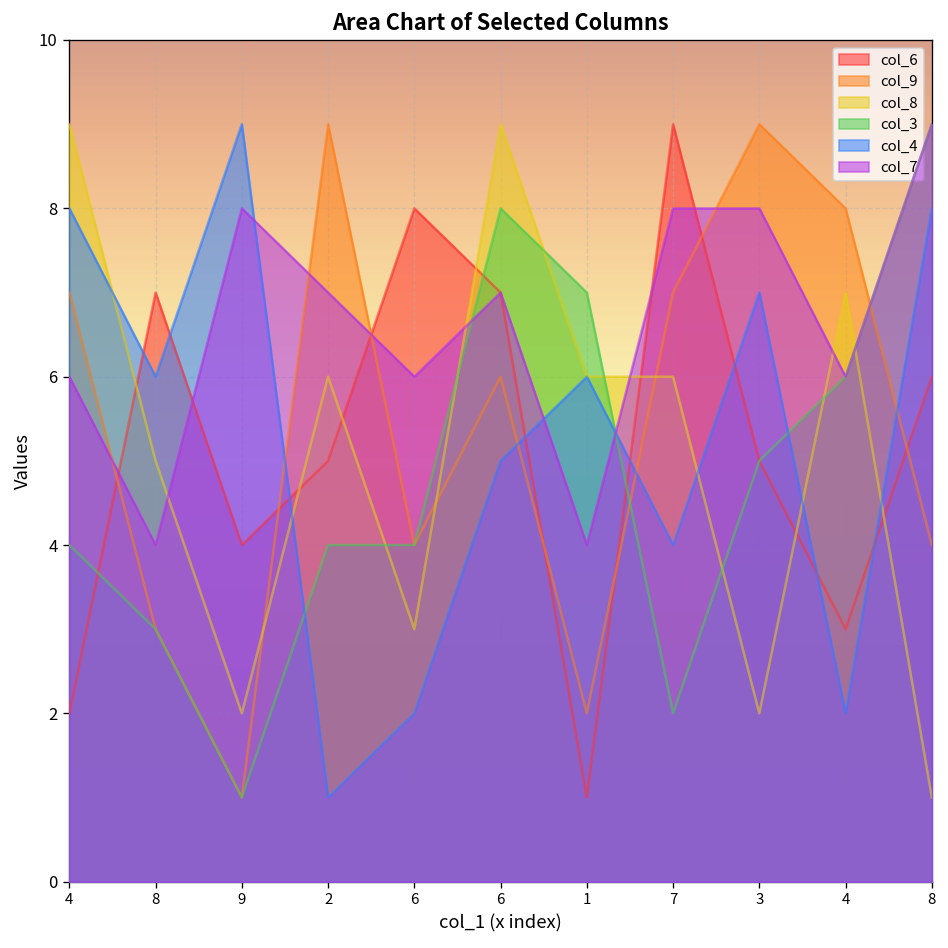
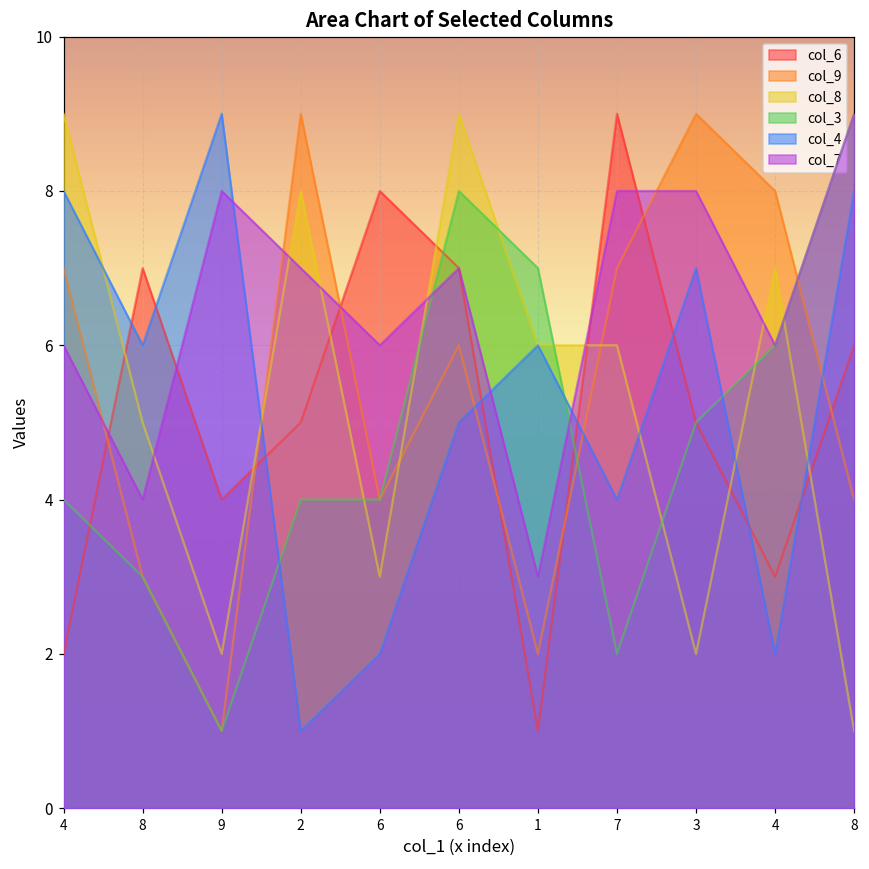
col_8, 2: 6 -> 8
col_7, 1: 4 -> 3
